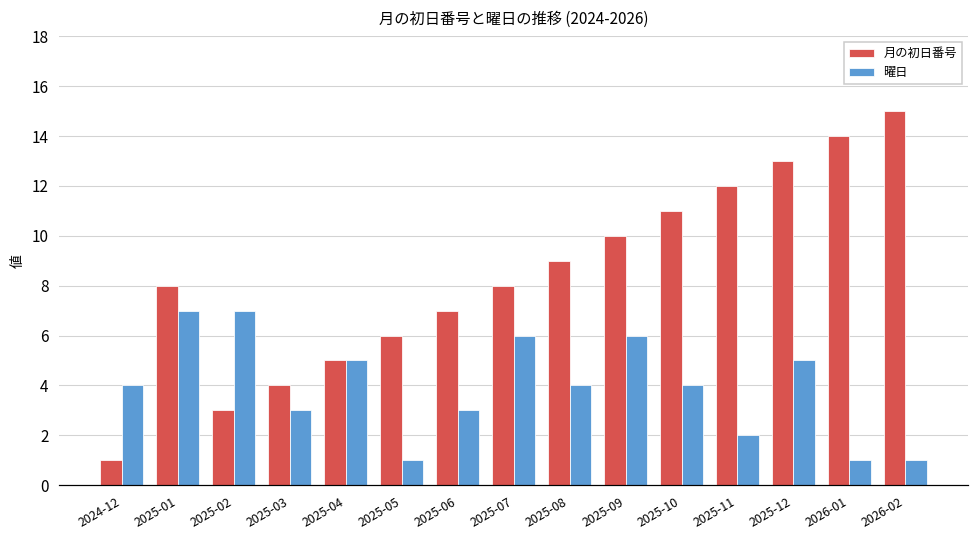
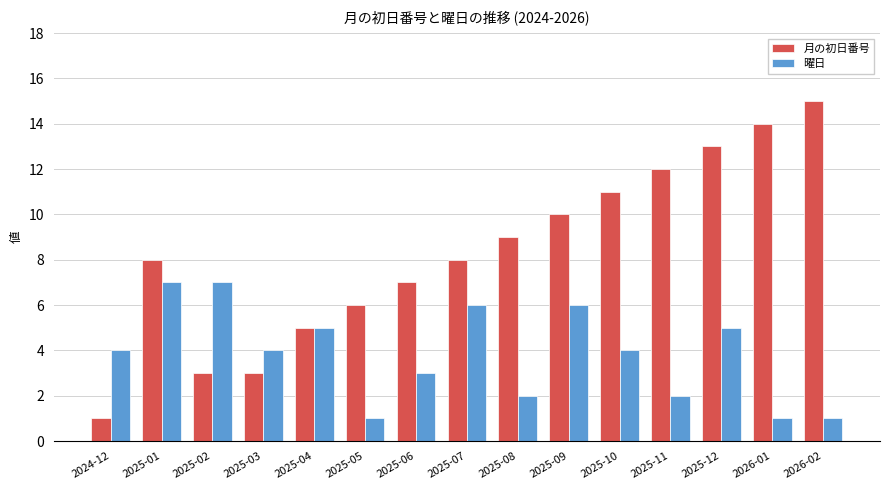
月の初日番号, 2025-03: 4 -> 3
曜日, 2025-03: 3 -> 4
曜日, 2025-08: 4 -> 2
